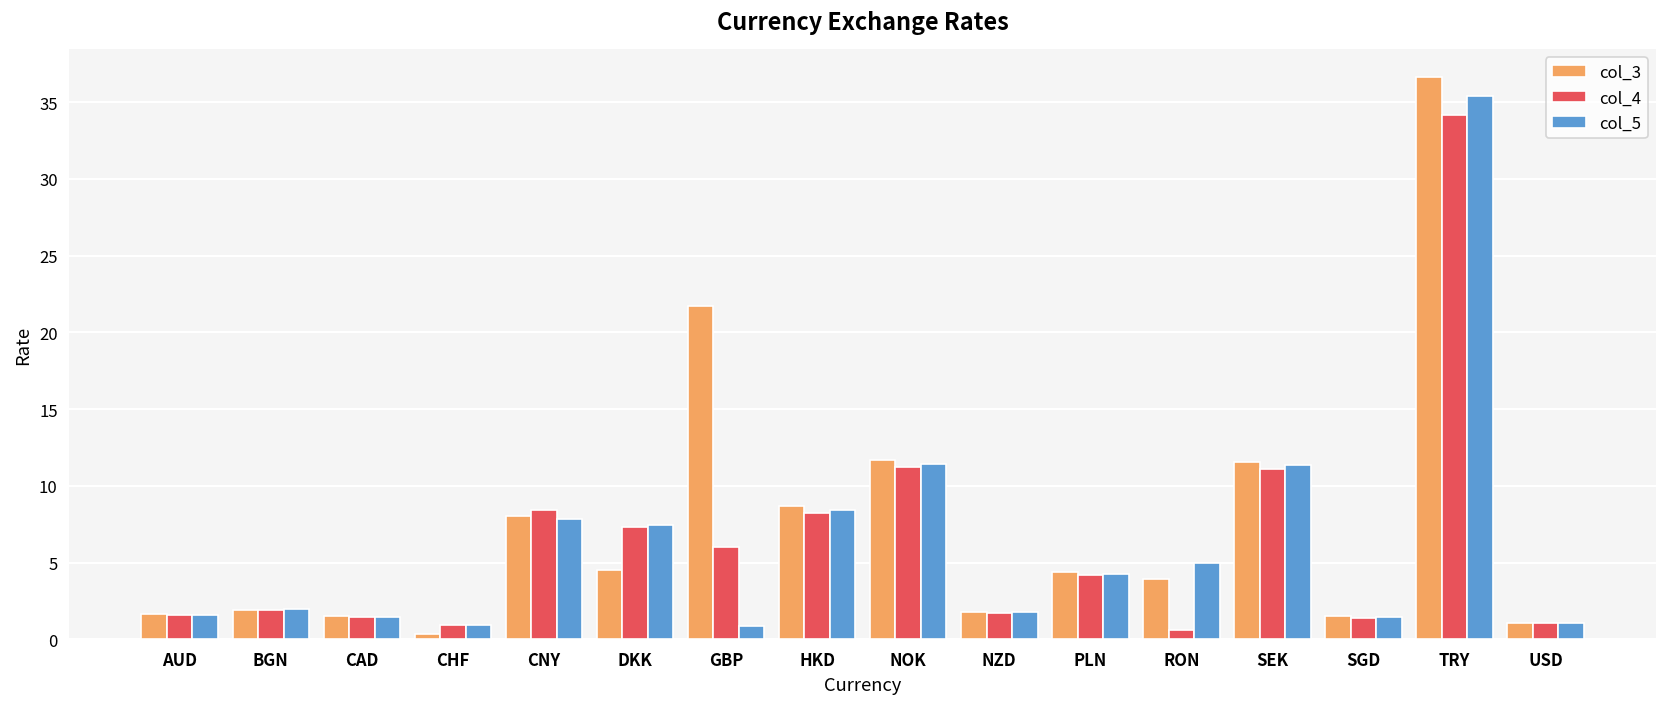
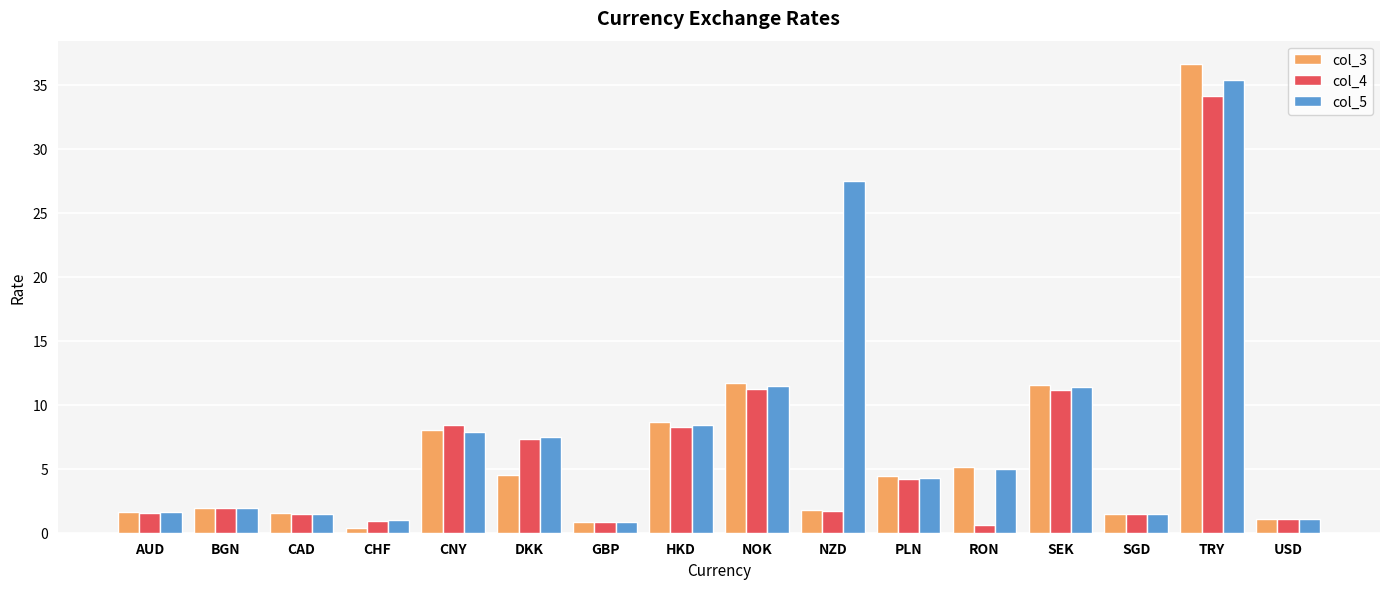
col_3, GBP: 21.7 -> 0.9
col_4, GBP: 6.0 -> 0.8
col_5, NZD: 1.8 -> 27.5
col_3, RON: 3.9 -> 5.1
